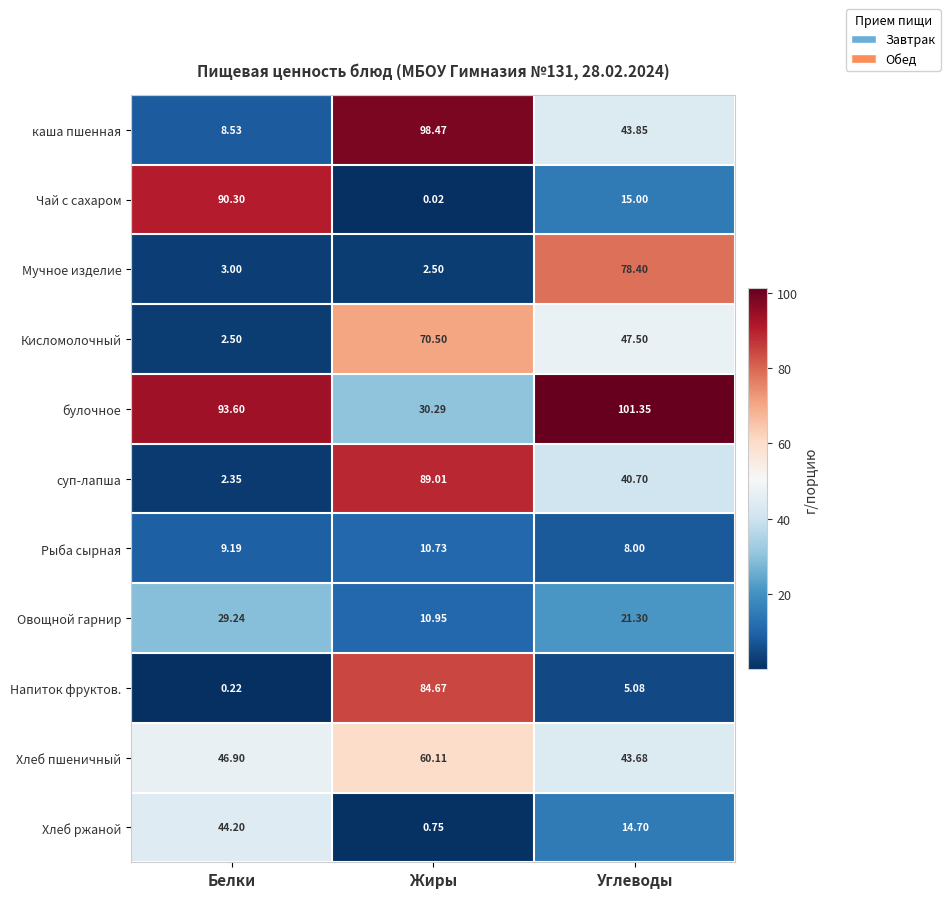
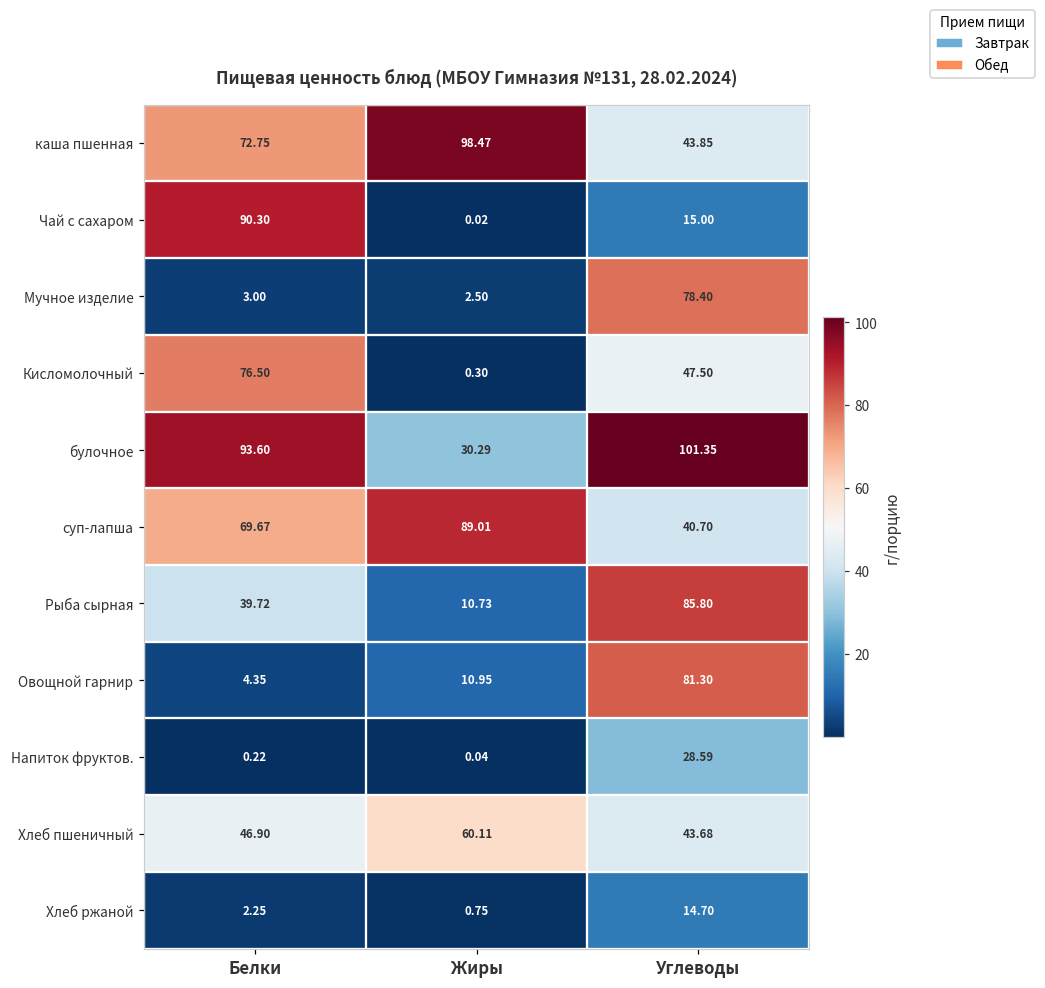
каша пшенная, Белки: 8.53 -> 72.75
Кисломолочный, Белки: 2.50 -> 76.50
Кисломолочный, Жиры: 70.50 -> 0.30
суп-лапша, Белки: 2.35 -> 69.67
Рыба сырная, Белки: 9.19 -> 39.72
Рыба сырная, Углеводы: 8.00 -> 85.80
Овощной гарнир, Белки: 29.24 -> 4.35
Овощной гарнир, Углеводы: 21.30 -> 81.30
Напиток фруктов., Жиры: 84.67 -> 0.04
Напиток фруктов., Углеводы: 5.08 -> 28.59
Хлеб ржаной, Белки: 44.20 -> 2.25
